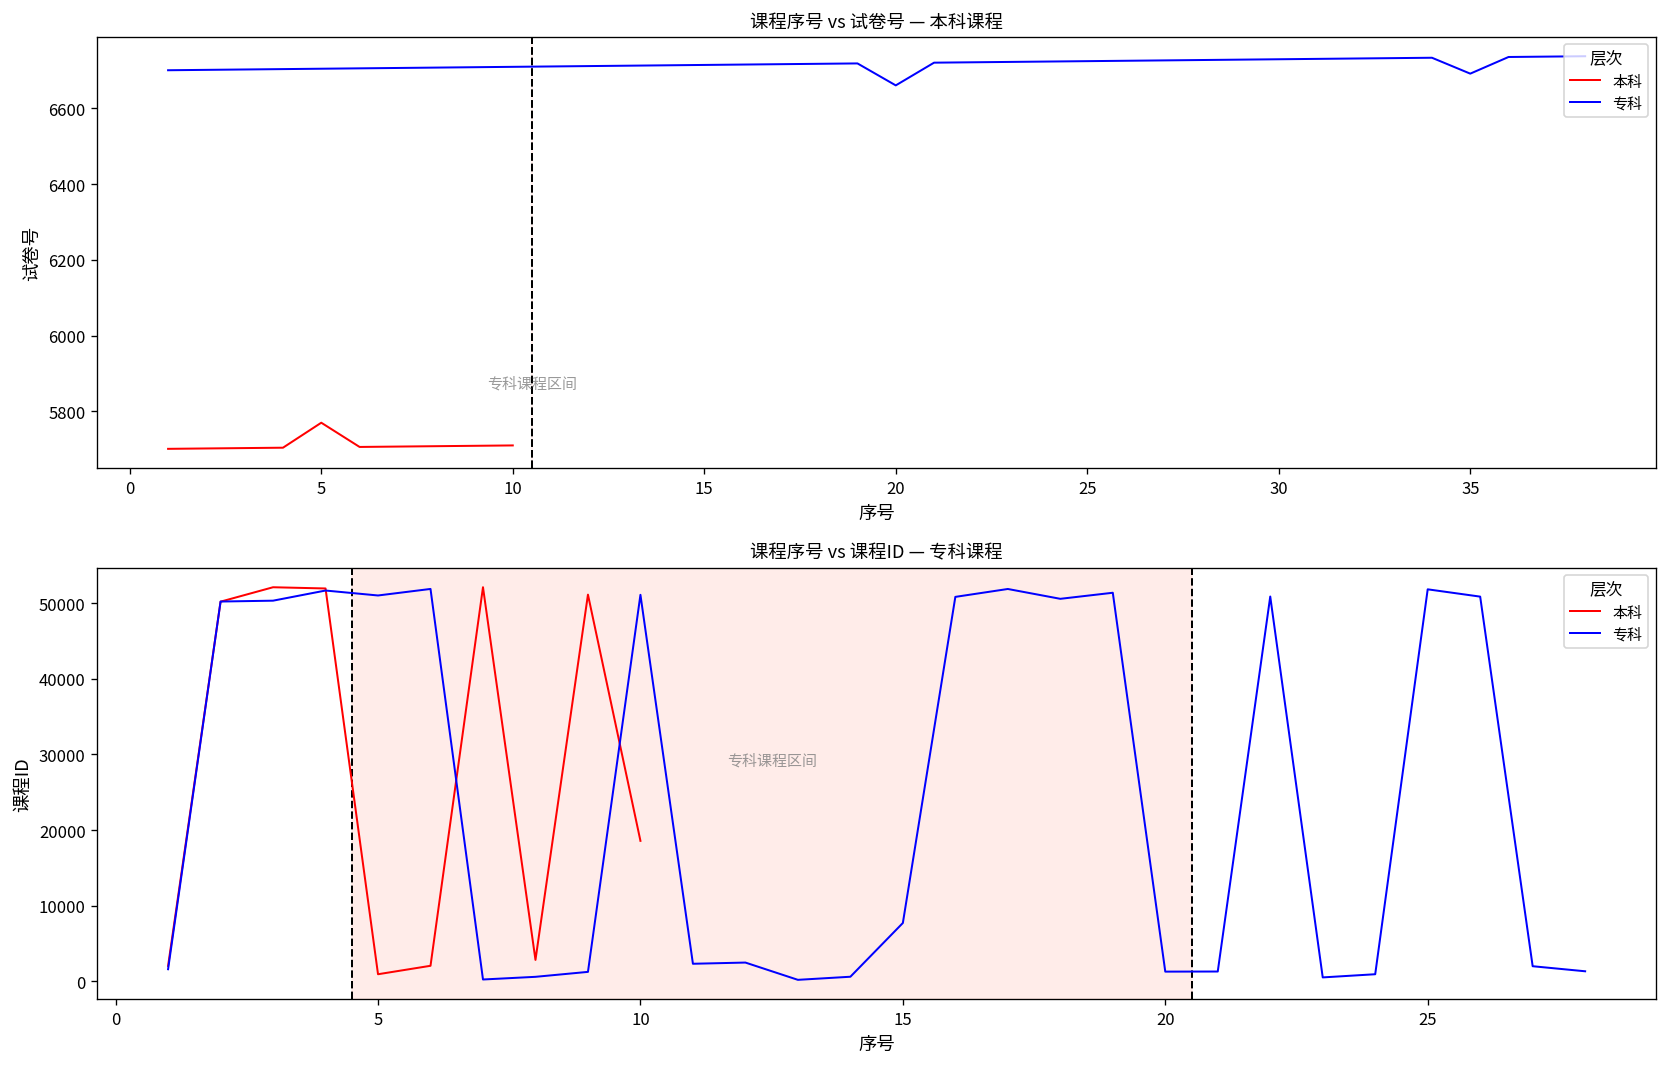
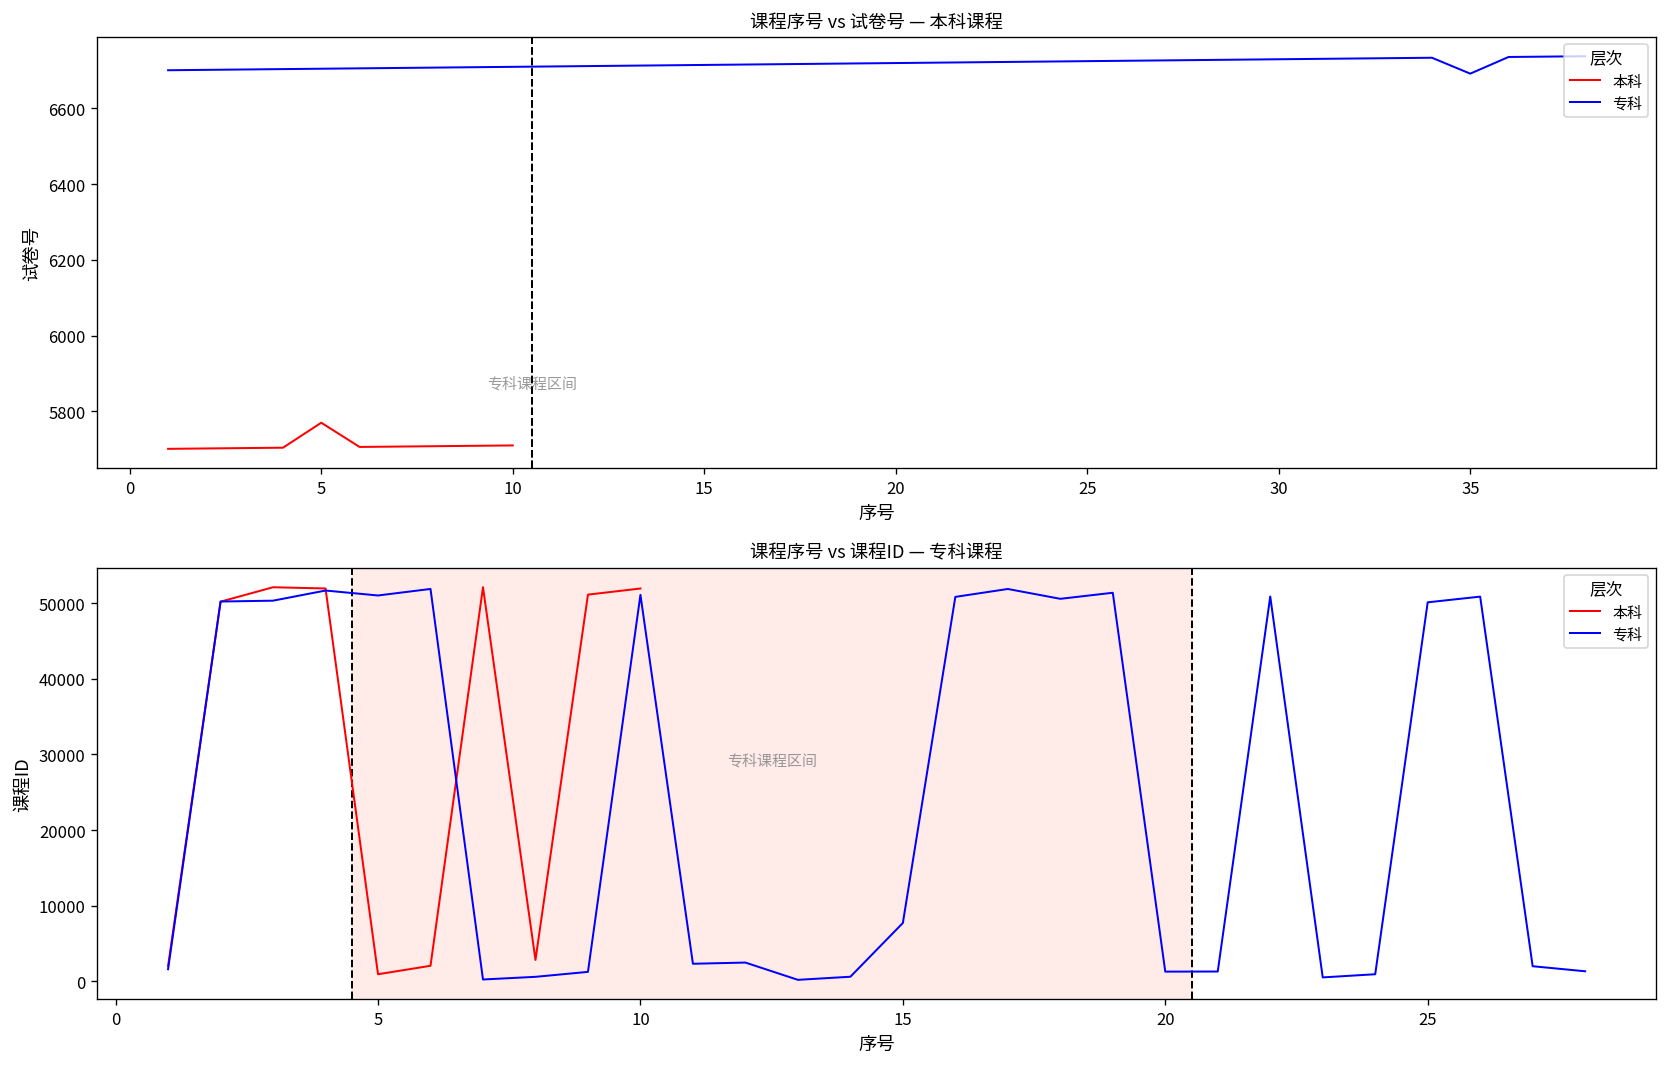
课程序号 vs 试卷号 — 本科课程, 专科, 20: 6660 -> 6720
课程序号 vs 课程ID — 专科课程, 本科, 10: 19000 -> 52000
课程序号 vs 课程ID — 专科课程, 专科, 25: 52000 -> 50000
